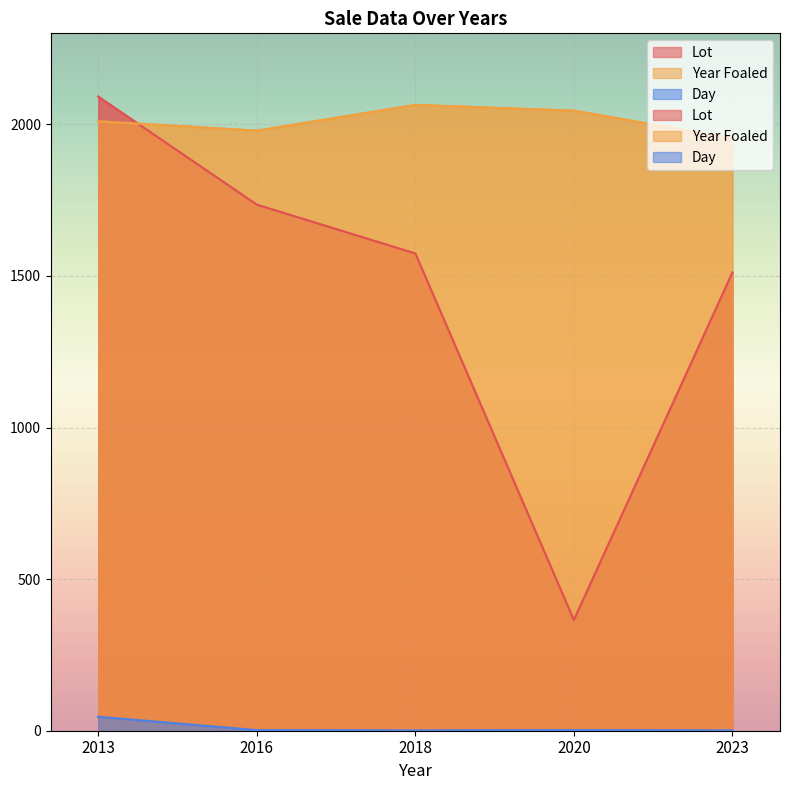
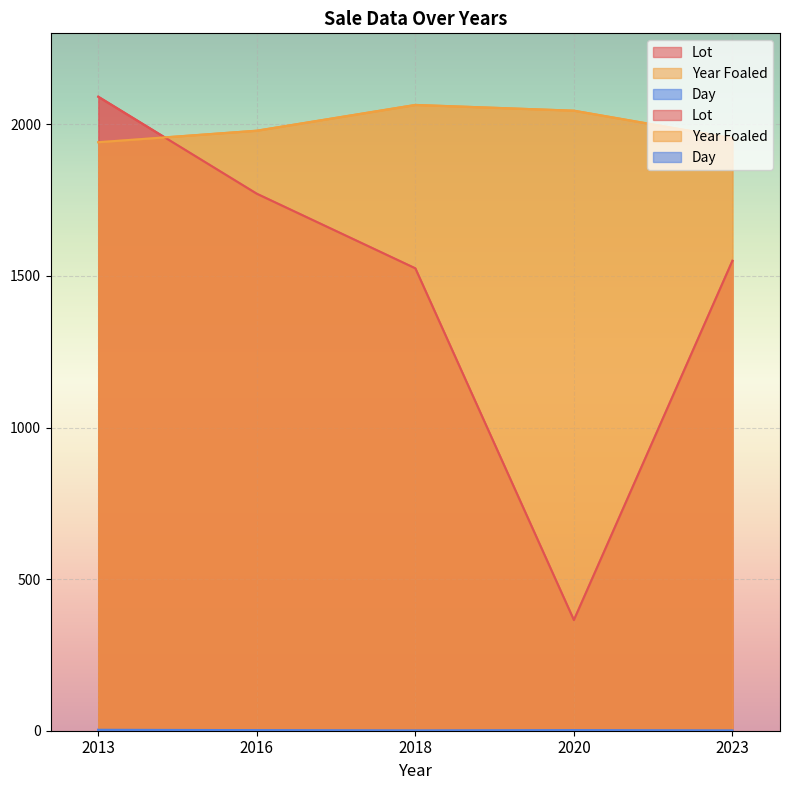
Year Foaled, 2013: 2010 -> 1940
Day, 2013: 50 -> 0
Lot, 2016: 1740 -> 1770
Lot, 2018: 1570 -> 1530
Lot, 2023: 1510 -> 1550
